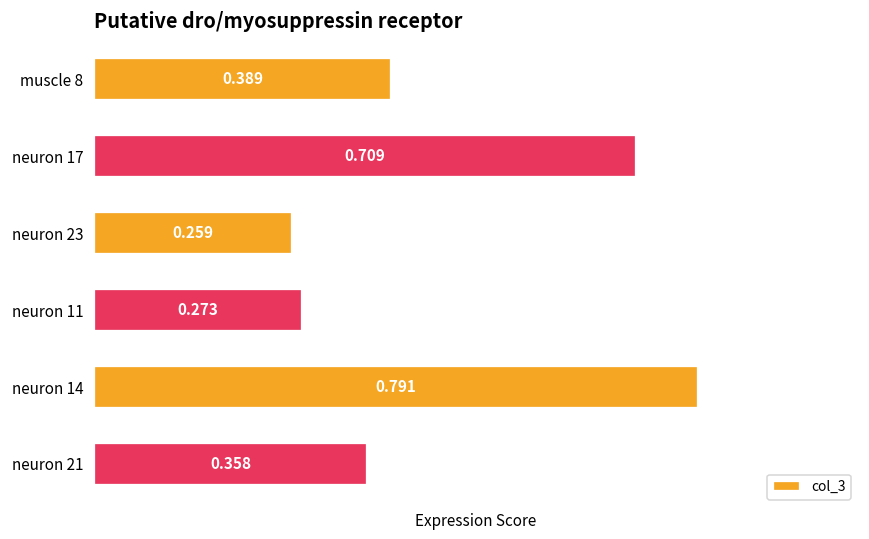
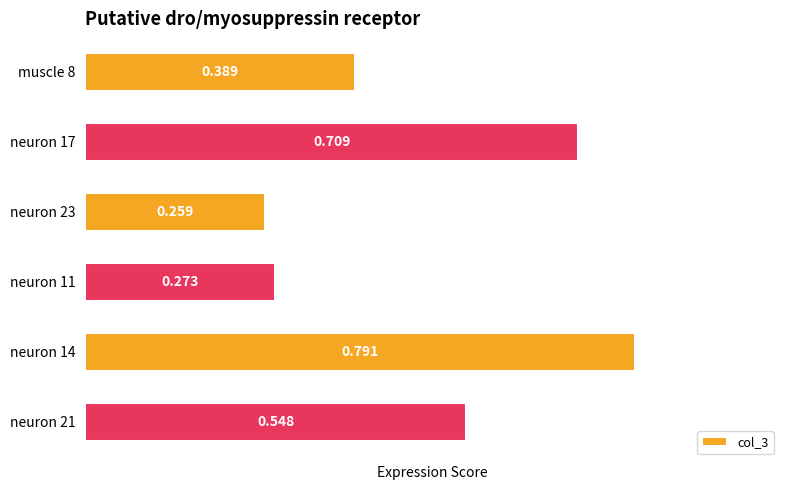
neuron 21: 0.358 -> 0.548
